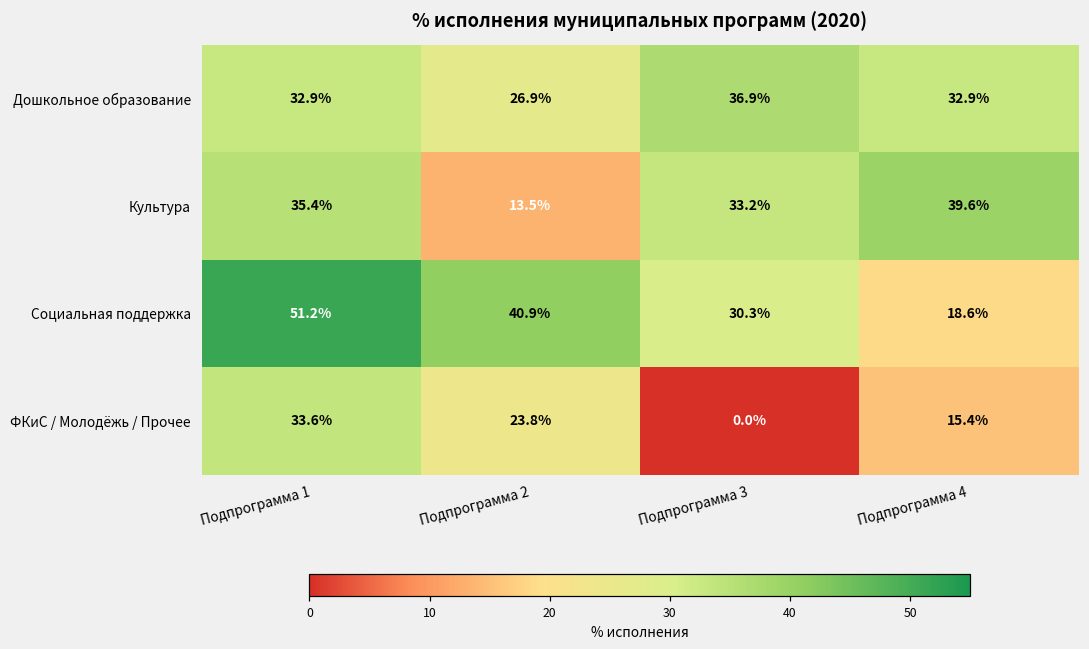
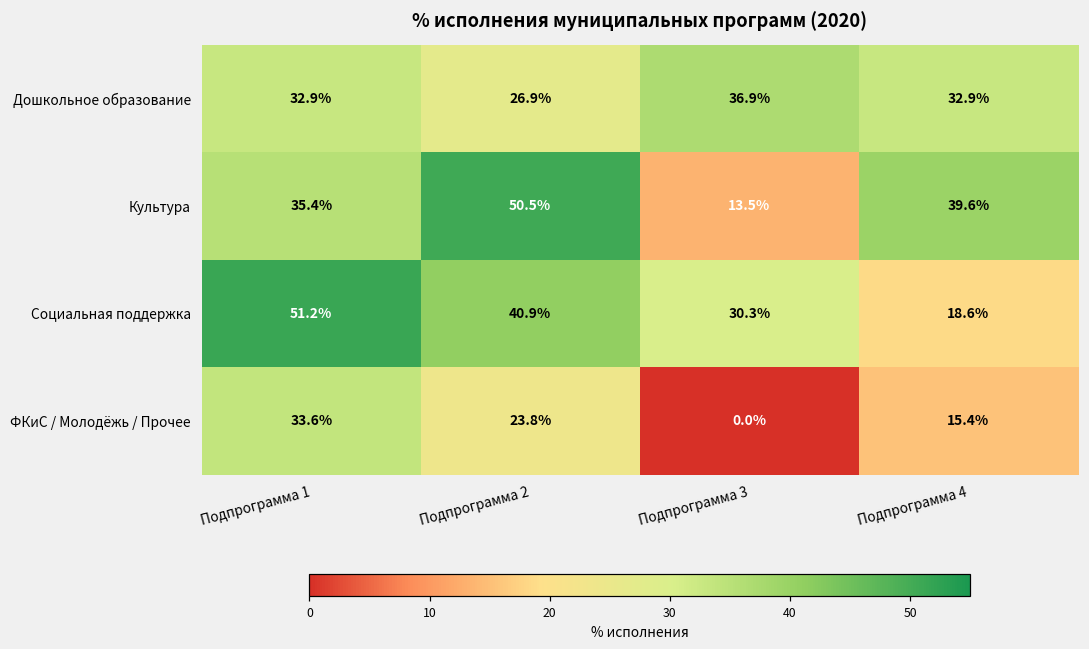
Культура, Подпрограмма 2: 13.5% -> 50.5%
Культура, Подпрограмма 3: 33.2% -> 13.5%
